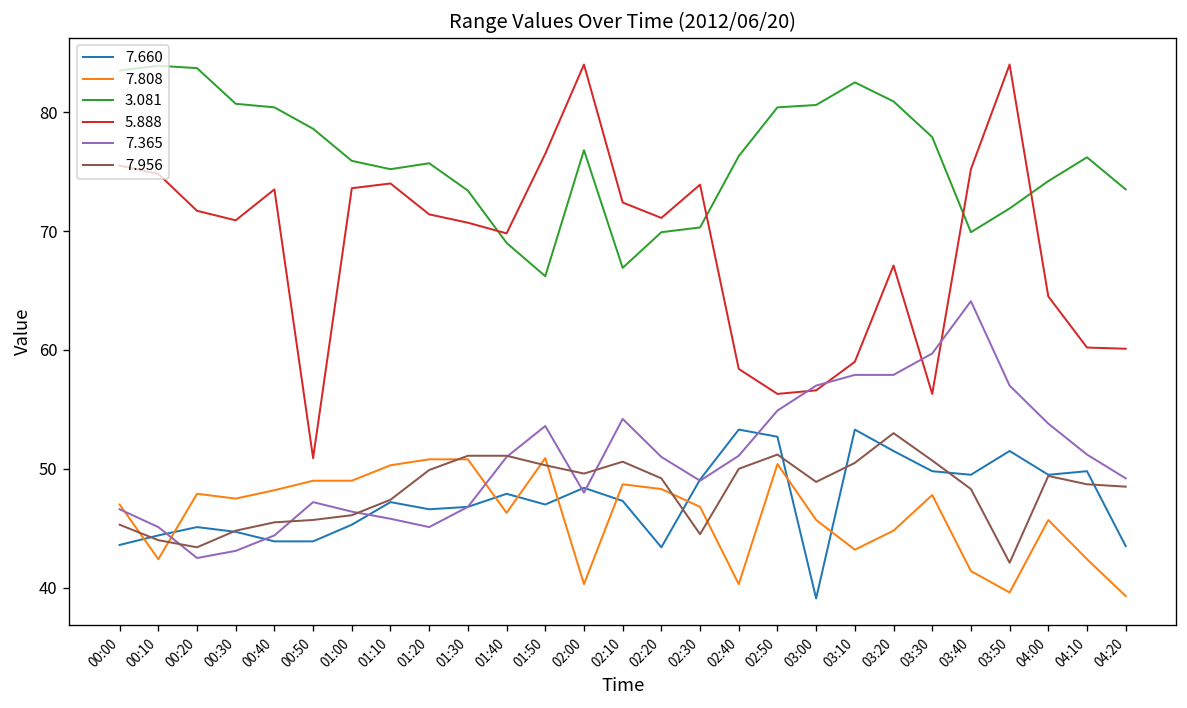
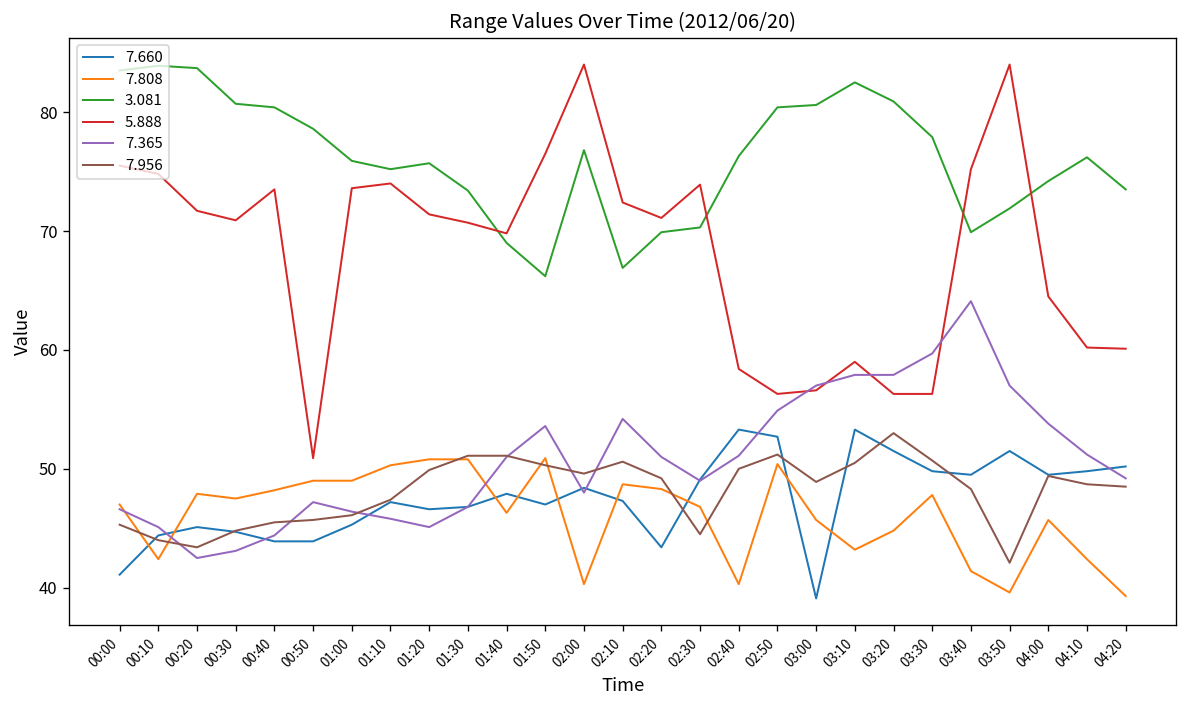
7.660, 00:00: 44 -> 41
5.888, 03:20: 67 -> 56
7.660, 04:20: 44 -> 50
